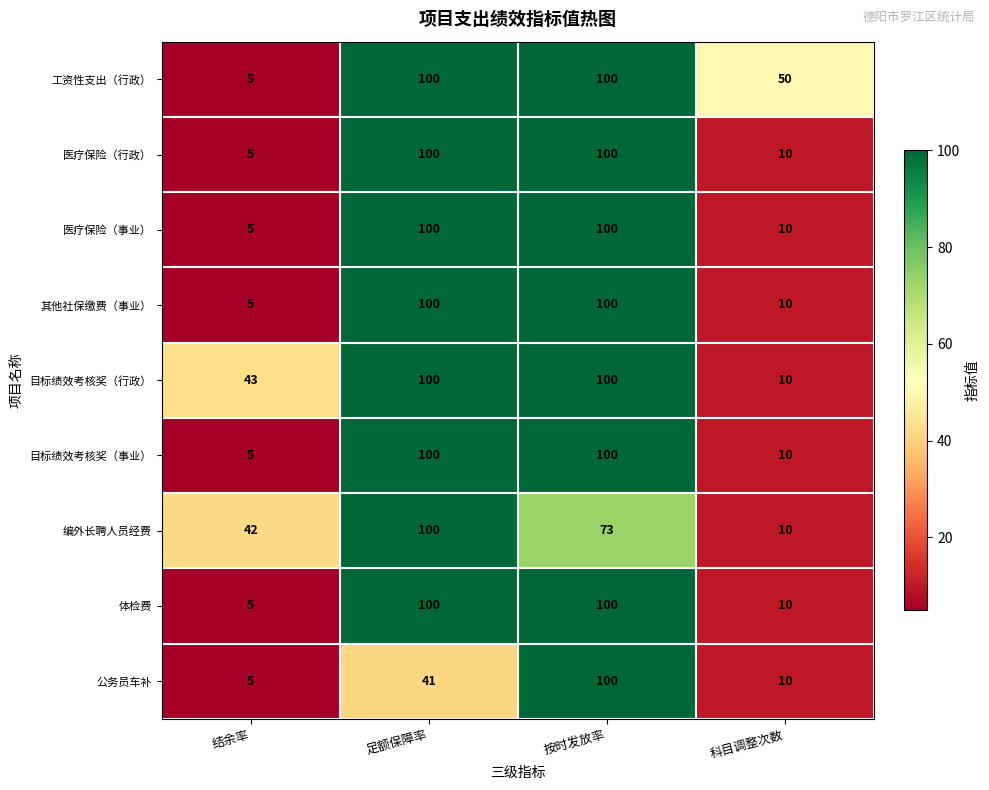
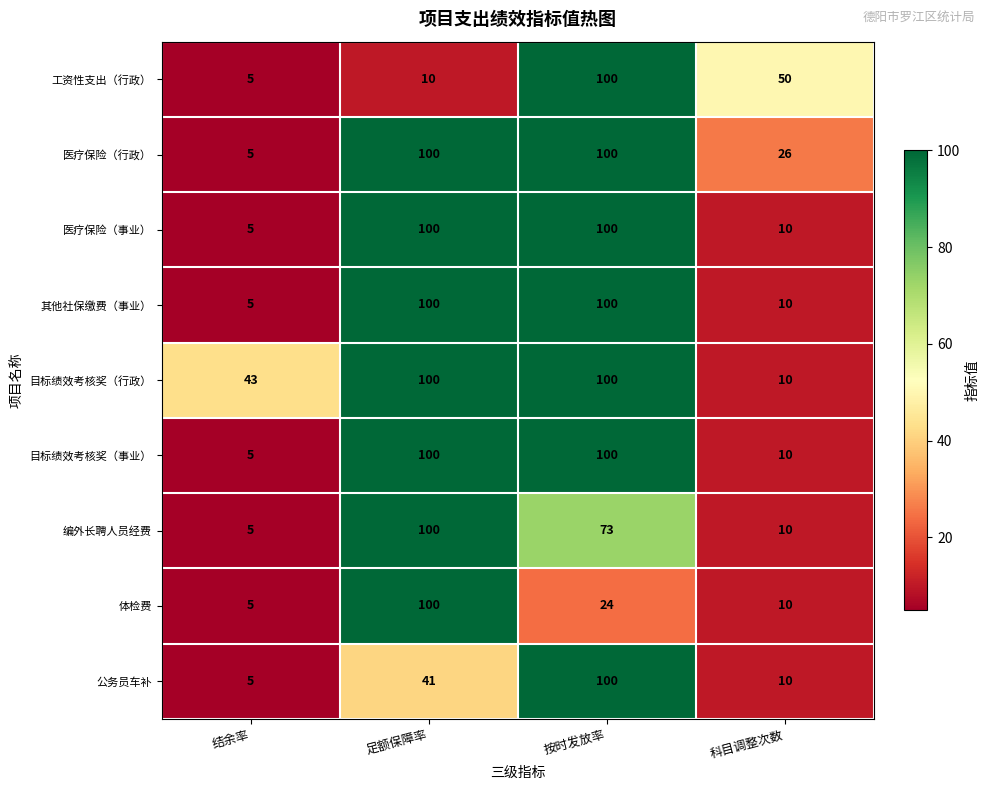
工资性支出（行政）, 足额保障率: 100 -> 10
医疗保险（行政）, 科目调整次数: 10 -> 26
编外长聘人员经费, 结余率: 42 -> 5
体检费, 按时发放率: 100 -> 24
